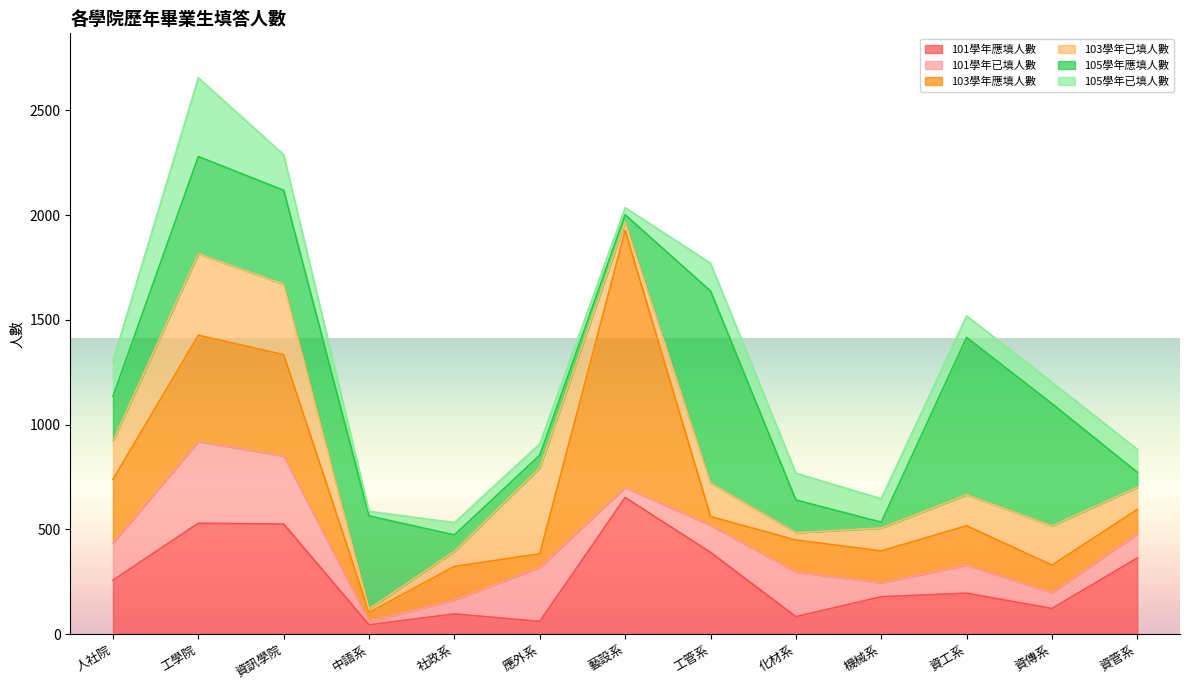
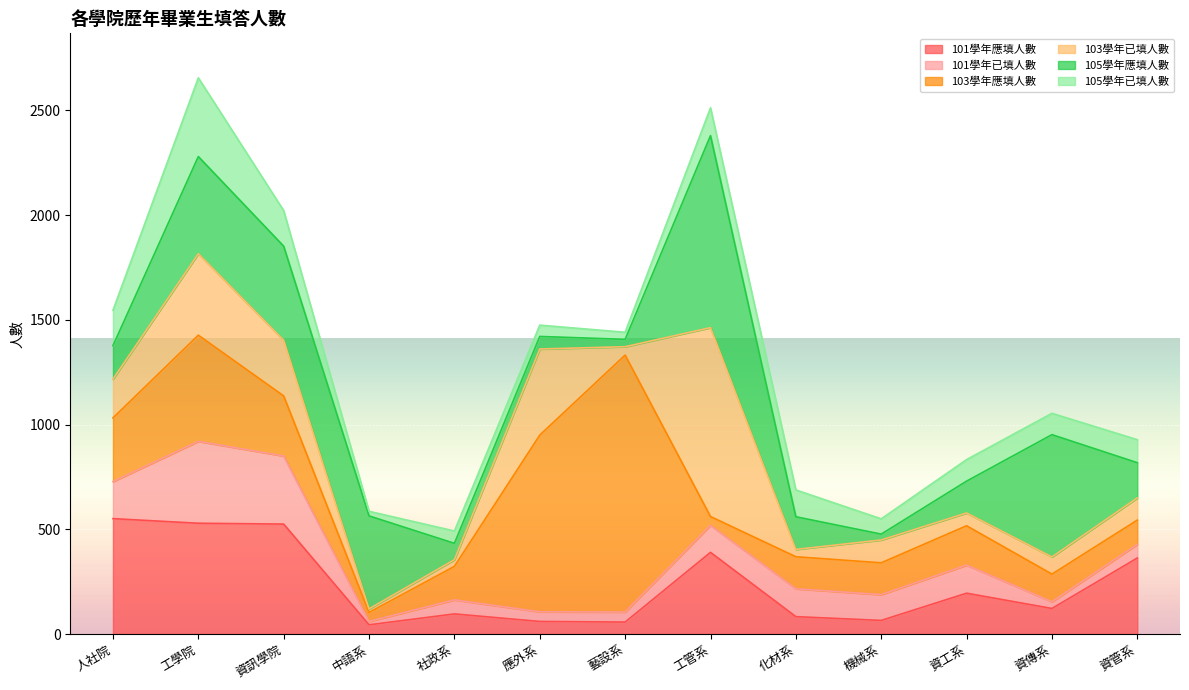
101學年應填人數, 人社院: 260 -> 550
105學年應填人數, 人社院: 210 -> 160
103學年應填人數, 資訊學院: 480 -> 290
103學年已填人數, 資訊學院: 340 -> 270
103學年已填人數, 社政系: 70 -> 30
101學年已填人數, 應外系: 260 -> 50
103學年應填人數, 應外系: 60 -> 840
101學年應填人數, 藝設系: 650 -> 60
103學年已填人數, 工管系: 160 -> 900
101學年已填人數, 化材系: 210 -> 130
101學年應填人數, 機械系: 180 -> 70
101學年已填人數, 機械系: 70 -> 120
105學年已填人數, 機械系: 110 -> 70
103學年已填人數, 資工系: 150 -> 60
105學年應填人數, 資工系: 750 -> 150
101學年已填人數, 資傳系: 80 -> 30
103學年已填人數, 資傳系: 190 -> 80
101學年已填人數, 資管系: 120 -> 70
105學年應填人數, 資管系: 70 -> 170
